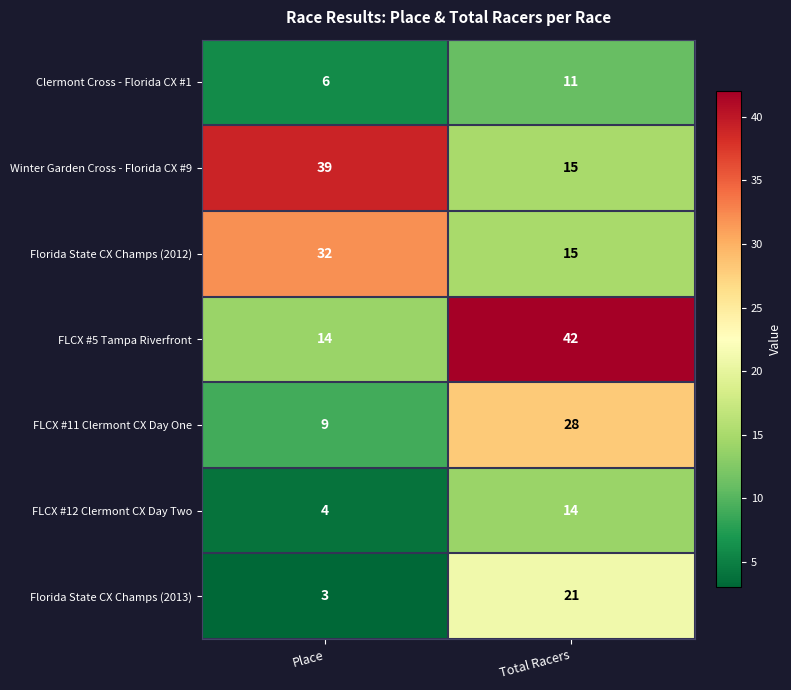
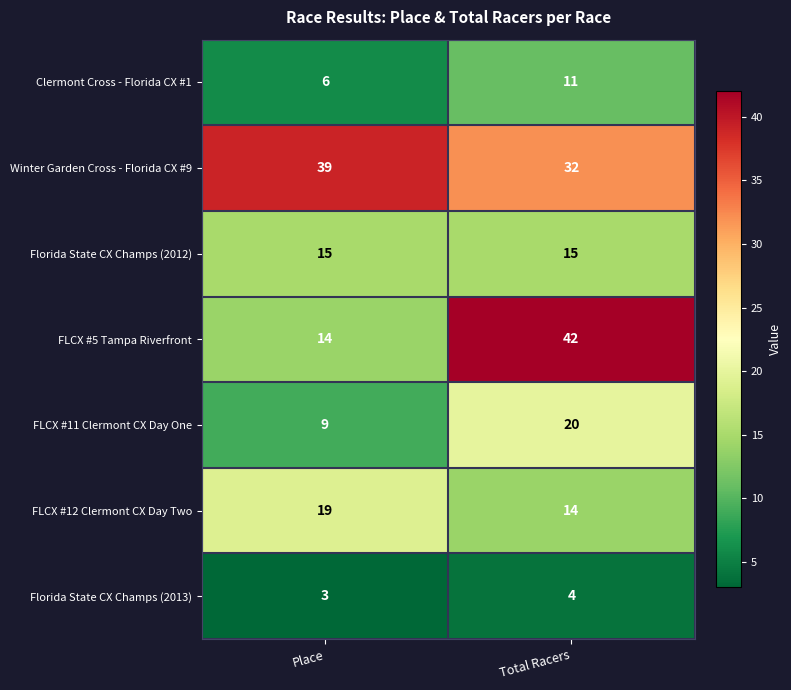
Winter Garden Cross - Florida CX #9, Total Racers: 15 -> 32
Florida State CX Champs (2012), Place: 32 -> 15
FLCX #11 Clermont CX Day One, Total Racers: 28 -> 20
FLCX #12 Clermont CX Day Two, Place: 4 -> 19
Florida State CX Champs (2013), Total Racers: 21 -> 4
